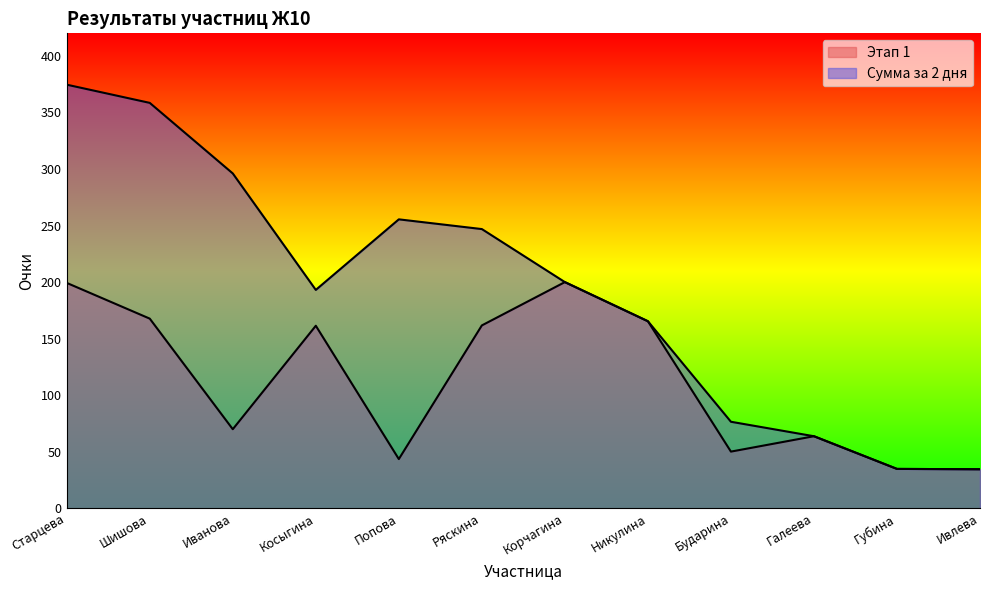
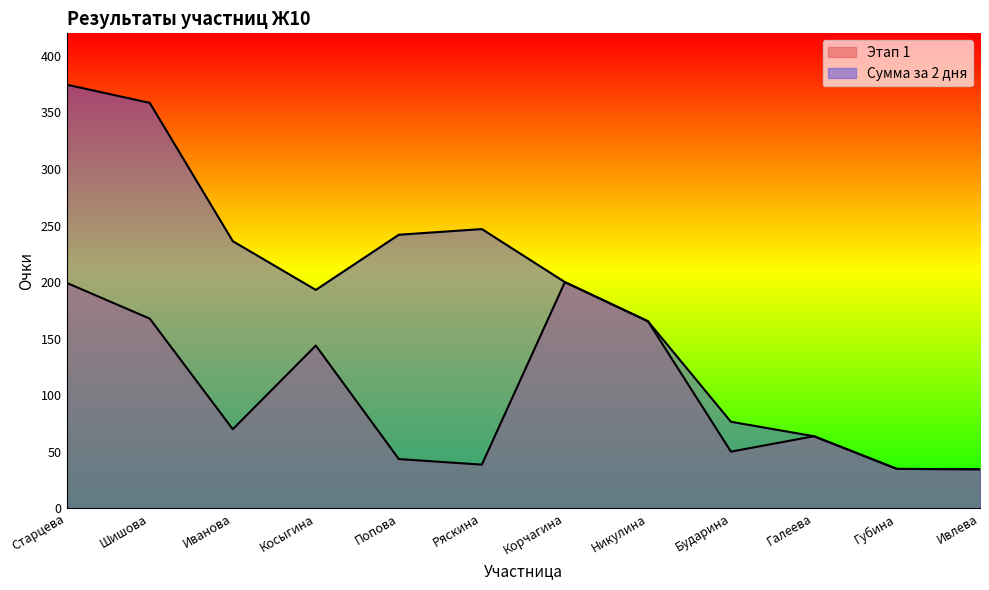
Сумма за 2 дня, Иванова: 296 -> 236
Этап 1, Косыгина: 161 -> 144
Сумма за 2 дня, Попова: 256 -> 242
Этап 1, Ряскина: 162 -> 39
